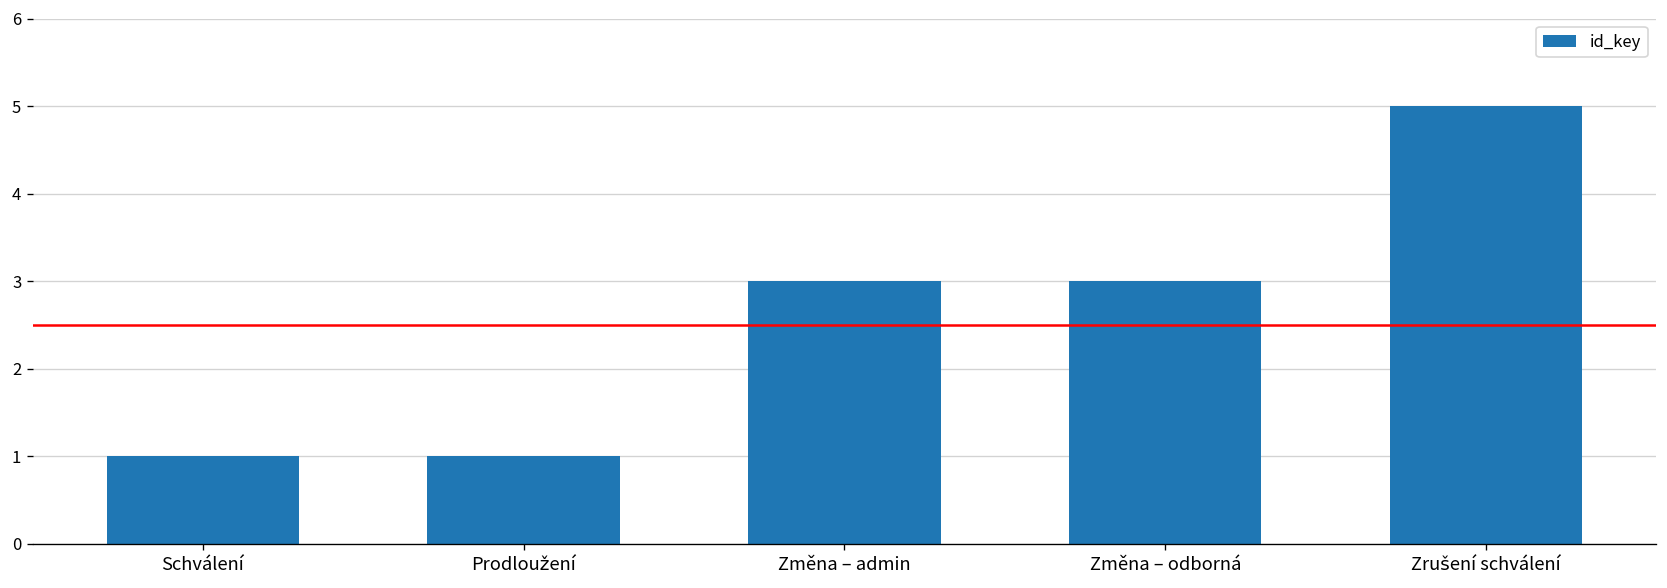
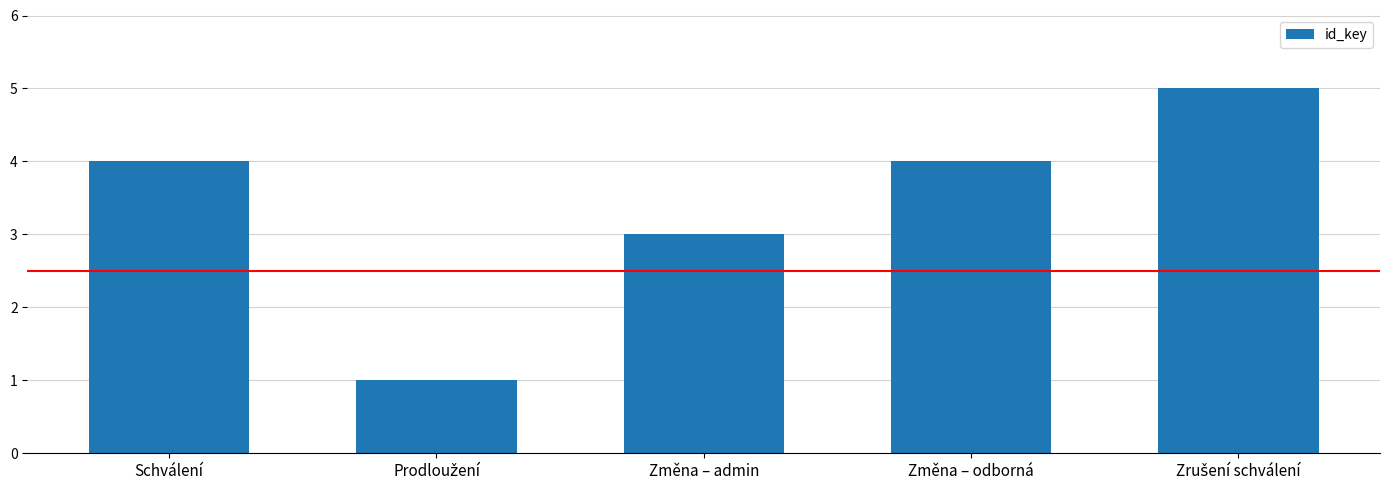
Schválení: 1 -> 4
Změna – odborná: 3 -> 4
